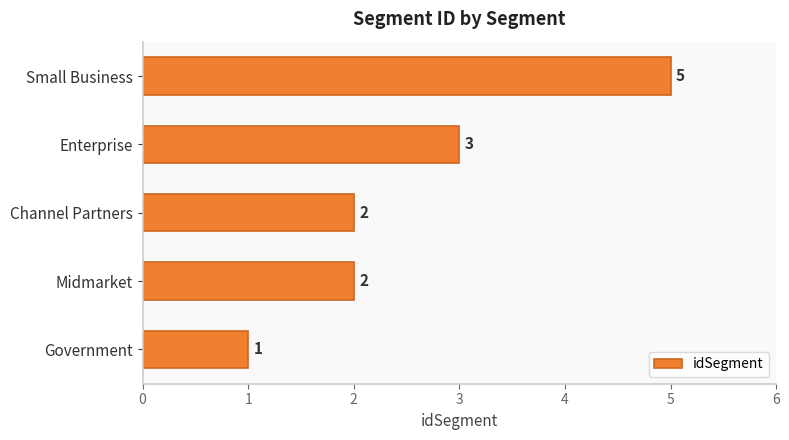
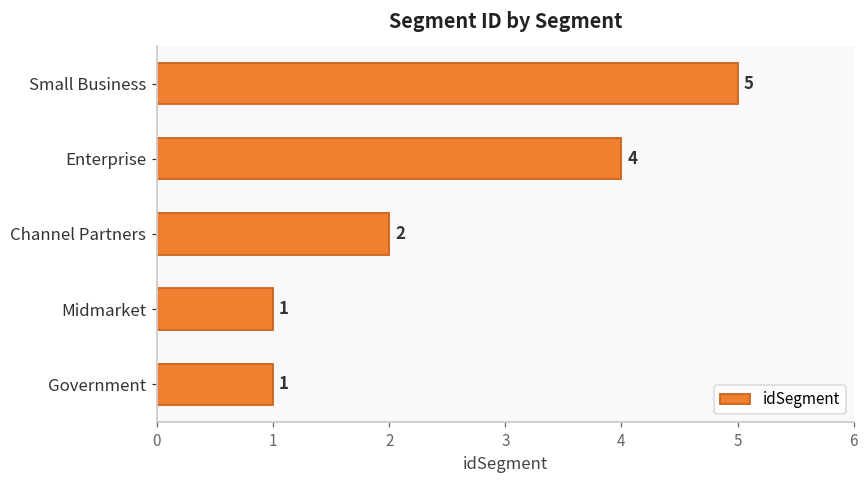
Enterprise: 3 -> 4
Midmarket: 2 -> 1
